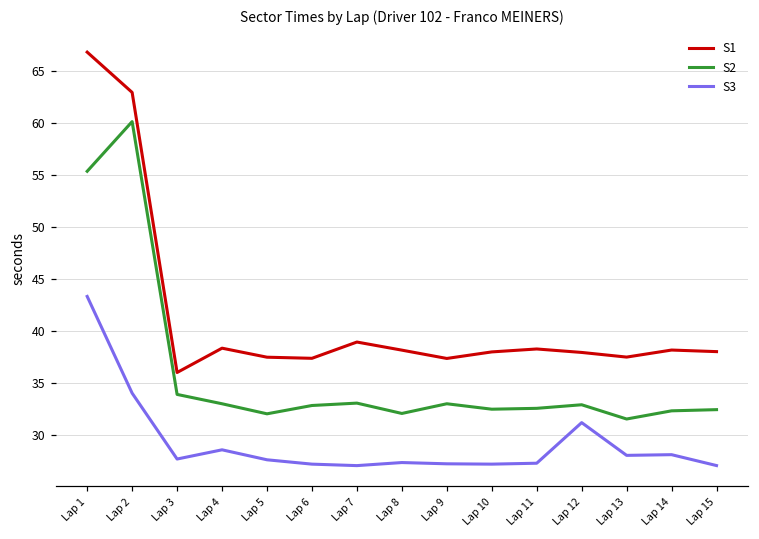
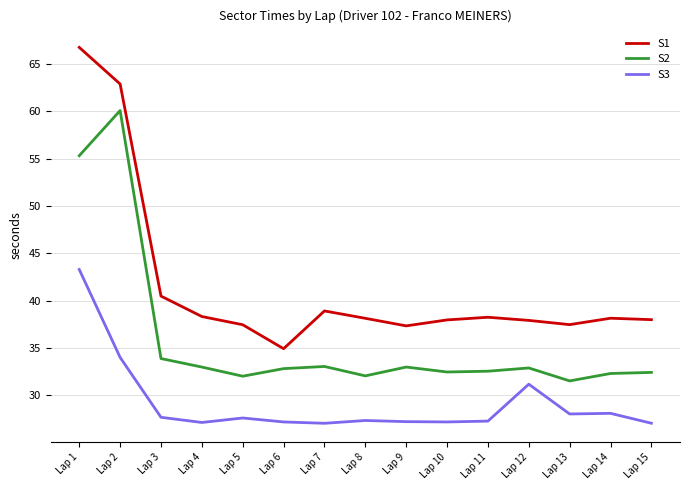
S1, Lap 3: 36 -> 40
S3, Lap 4: 29 -> 27
S1, Lap 6: 37 -> 35
